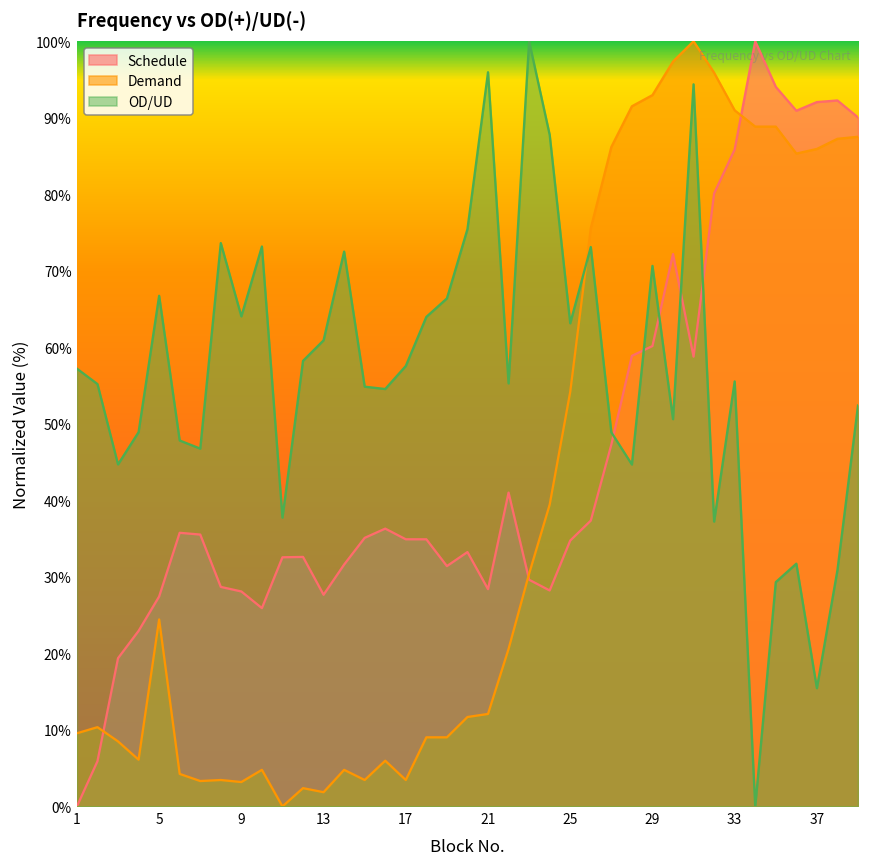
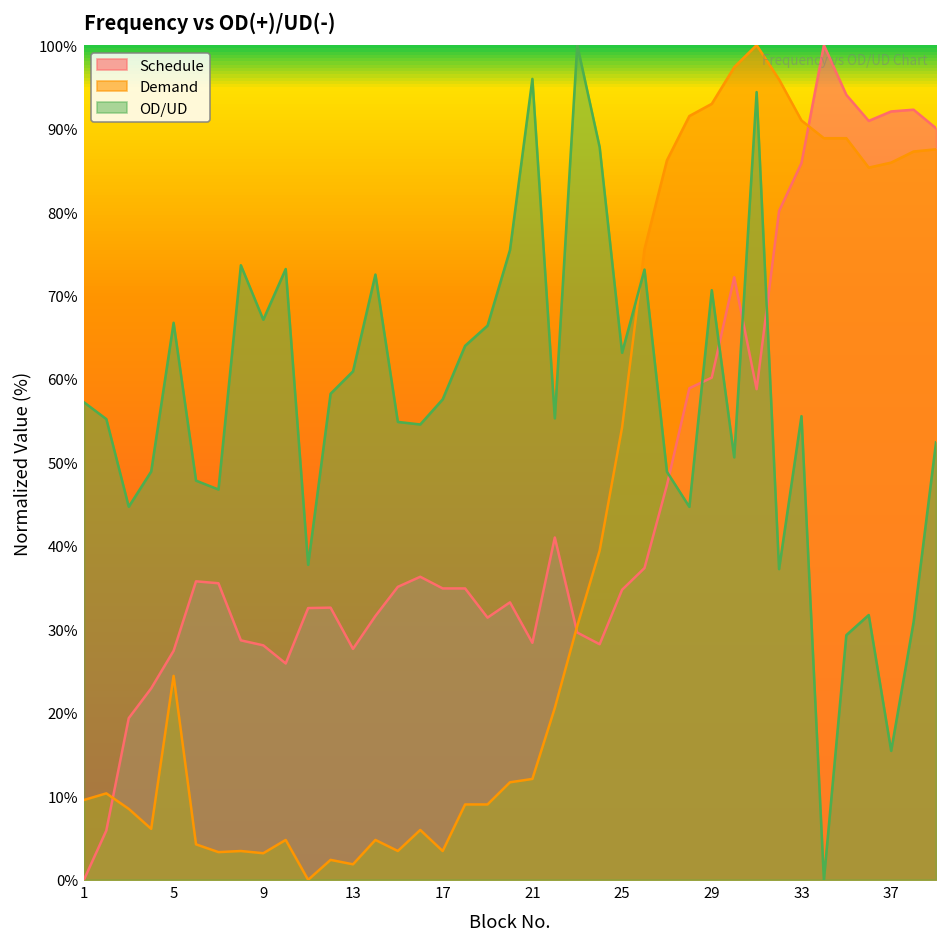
OD/UD, 9: 64% -> 67%
